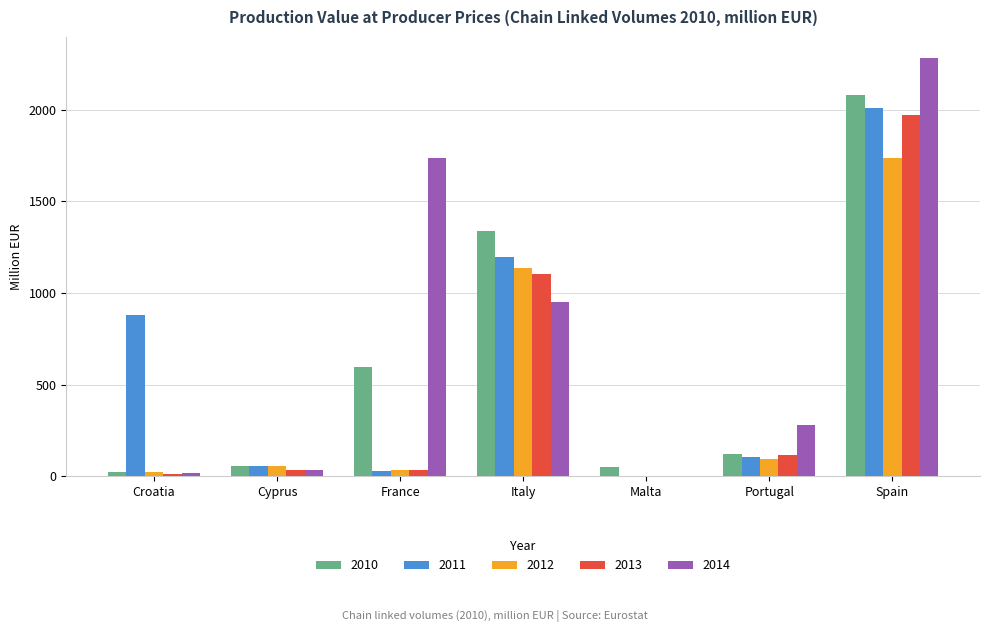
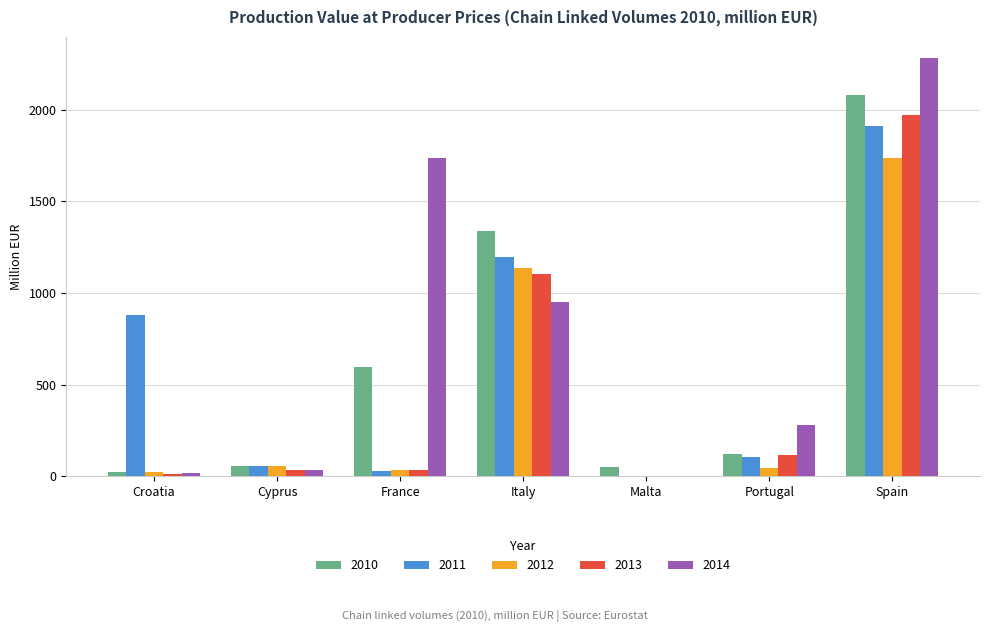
2012, Portugal: 90 -> 40
2011, Spain: 2010 -> 1910
